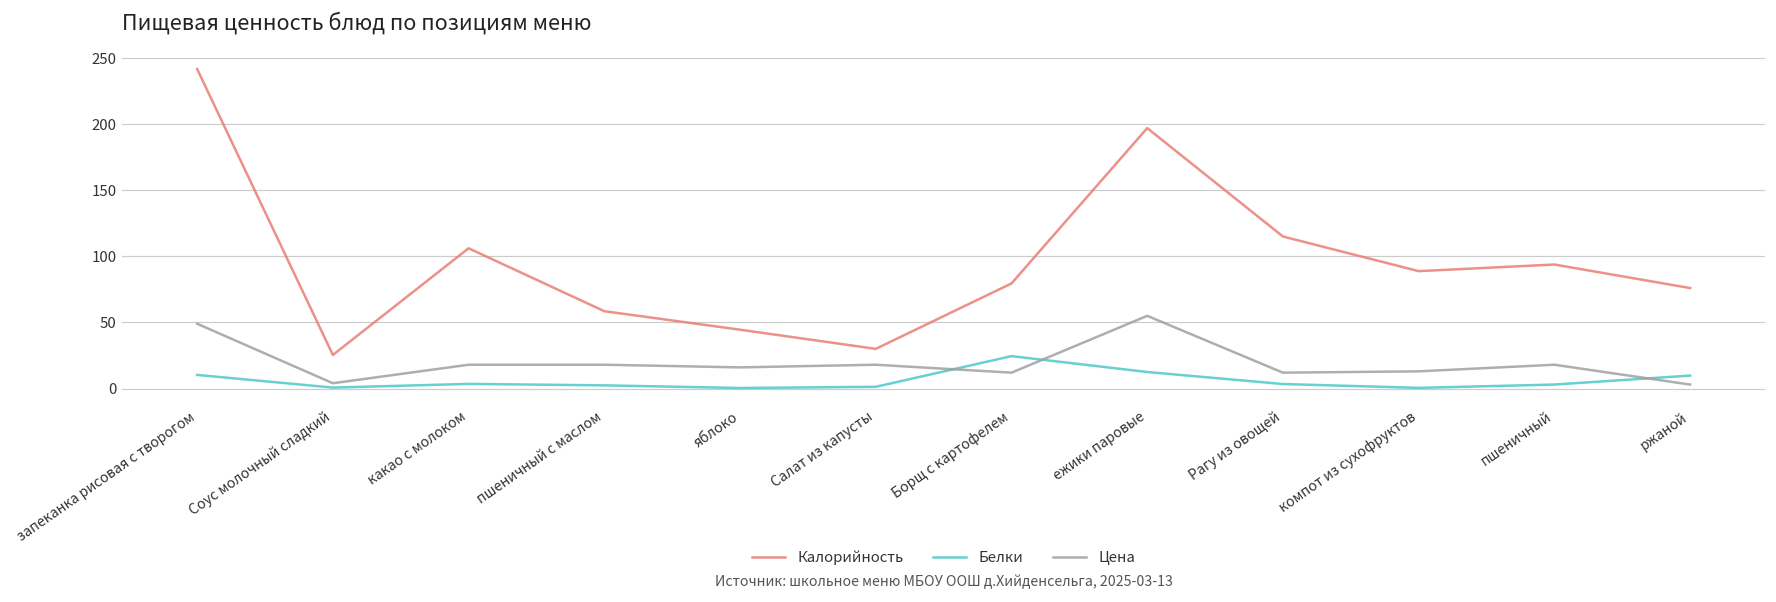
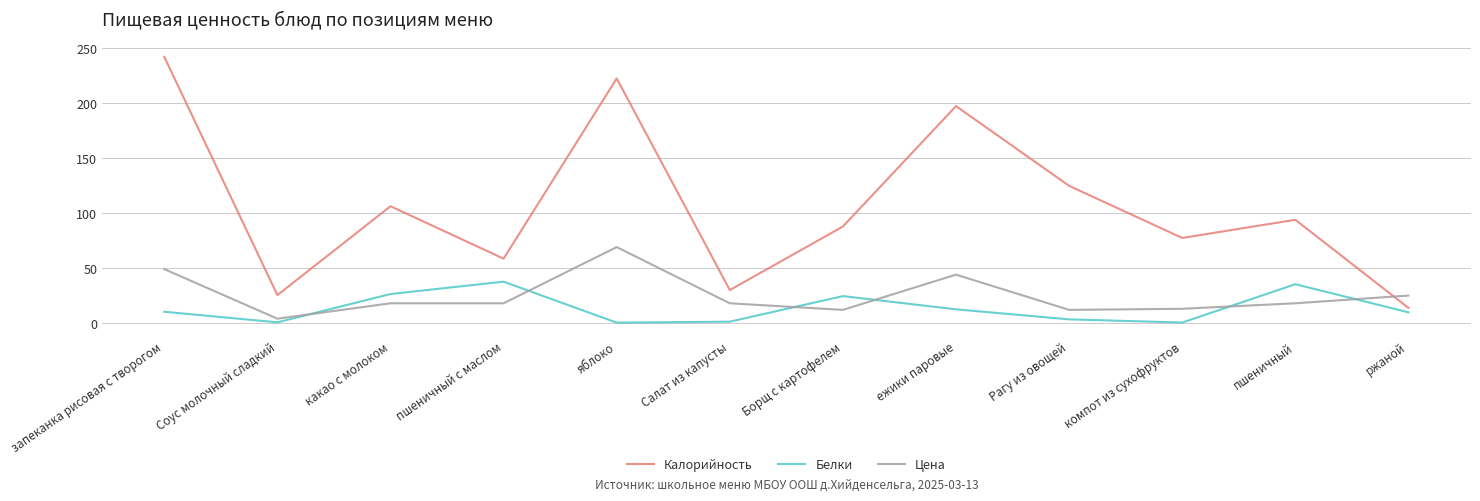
Белки, какао с молоком: 4 -> 26
Белки, пшеничный с маслом: 2 -> 38
Калорийность, яблоко: 45 -> 222
Цена, яблоко: 16 -> 69
Калорийность, Борщ с картофелем: 80 -> 88
Цена, ежики паровые: 55 -> 44
Калорийность, Рагу из овощей: 115 -> 125
Калорийность, компот из сухофруктов: 89 -> 77
Белки, пшеничный: 3 -> 35
Калорийность, ржаной: 76 -> 14
Цена, ржаной: 3 -> 25
